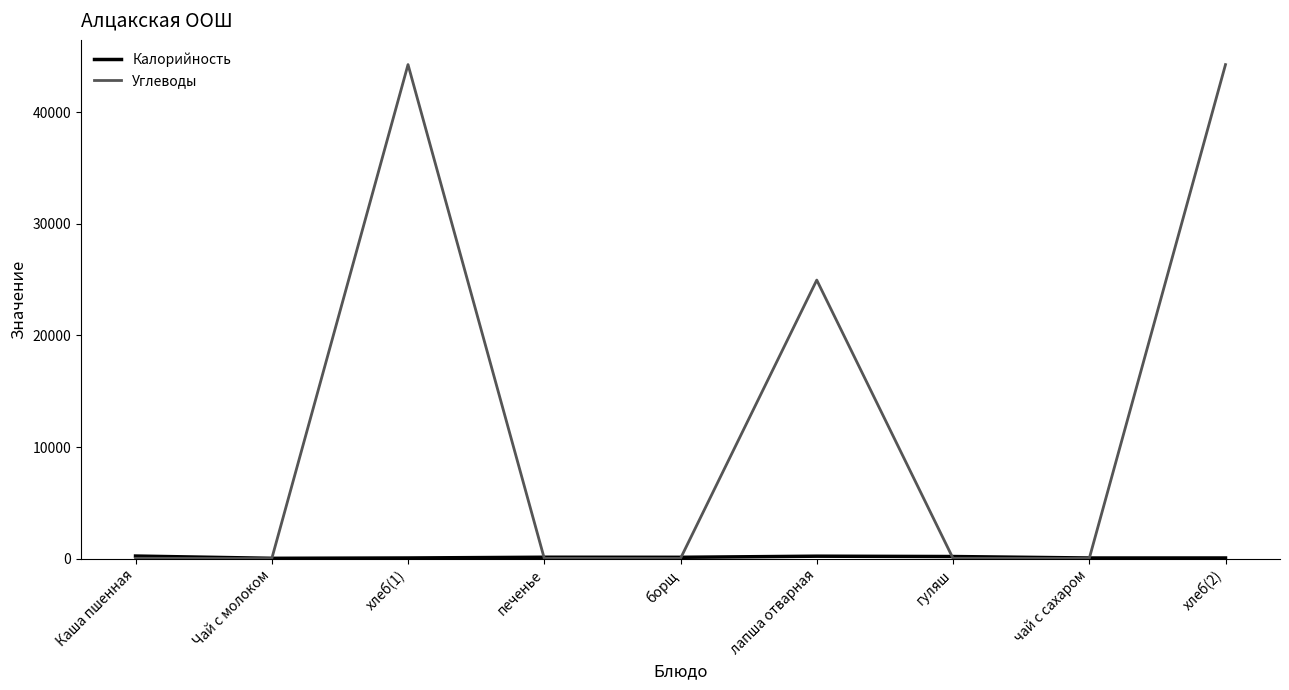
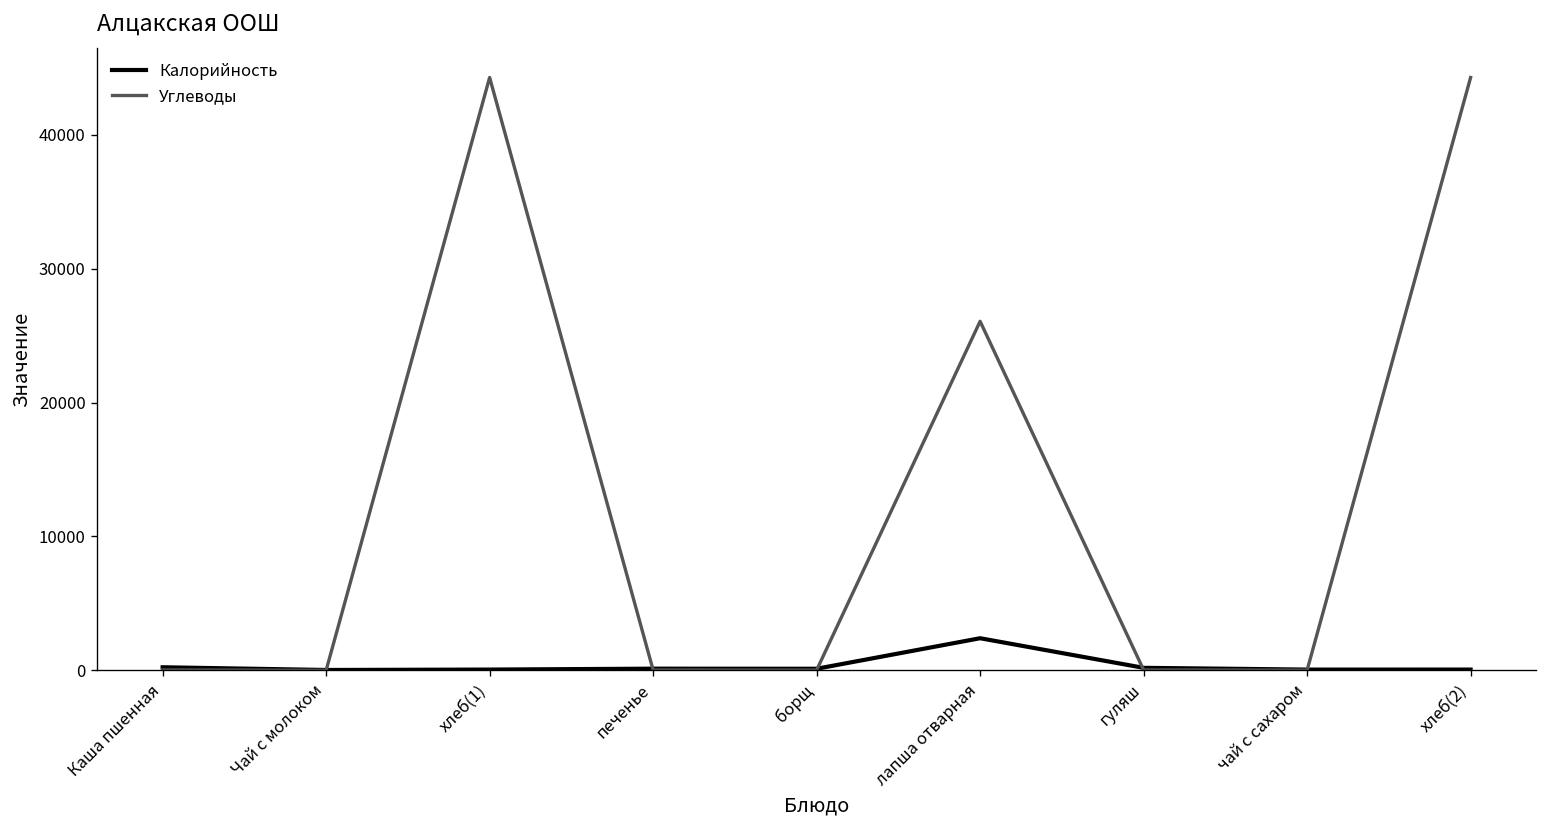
Калорийность, лапша отварная: 200 -> 2400
Углеводы, лапша отварная: 25000 -> 26100
